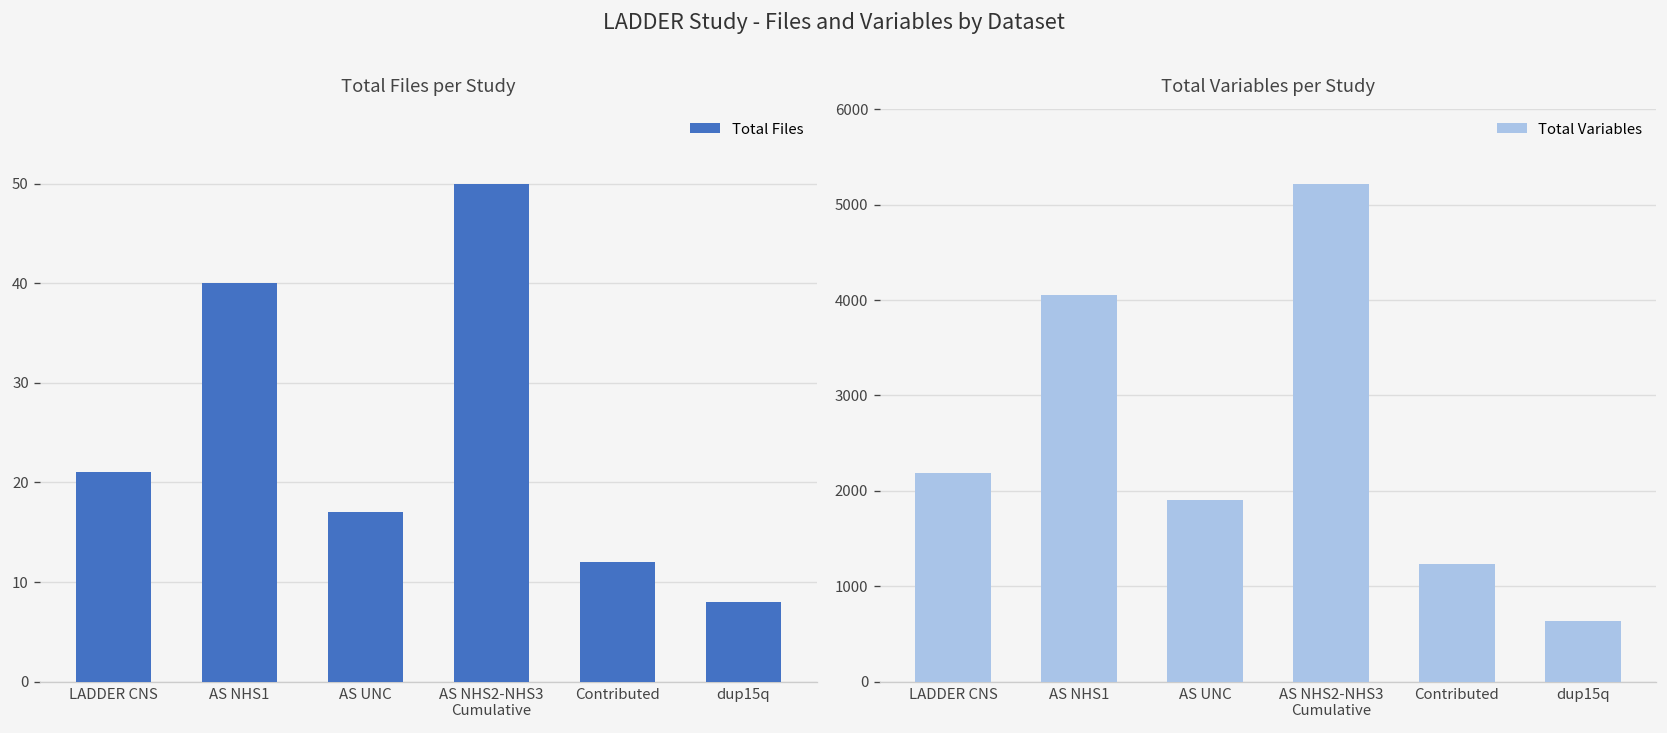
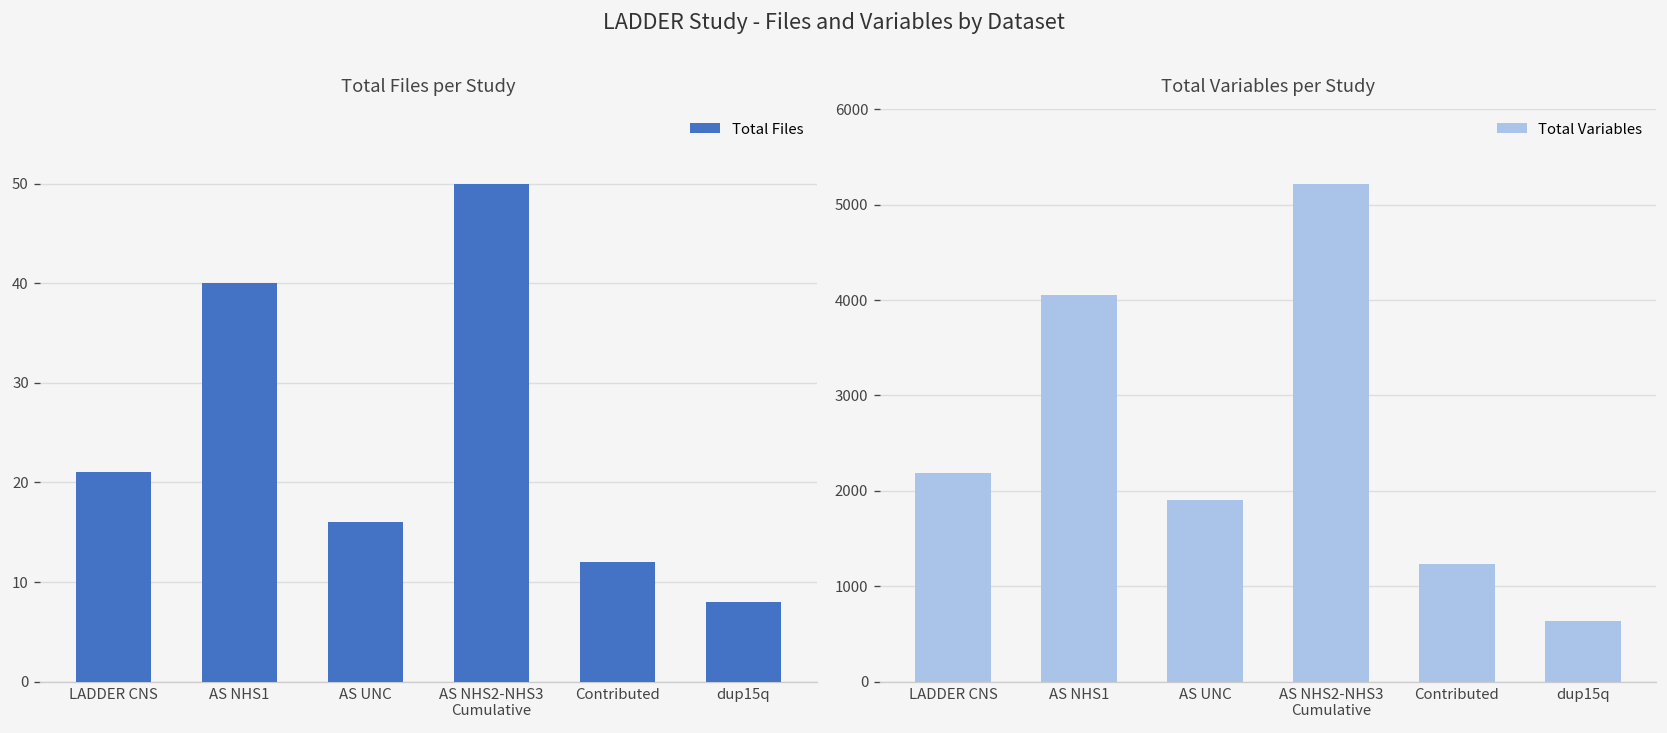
Total Files per Study, AS UNC: 17 -> 16
